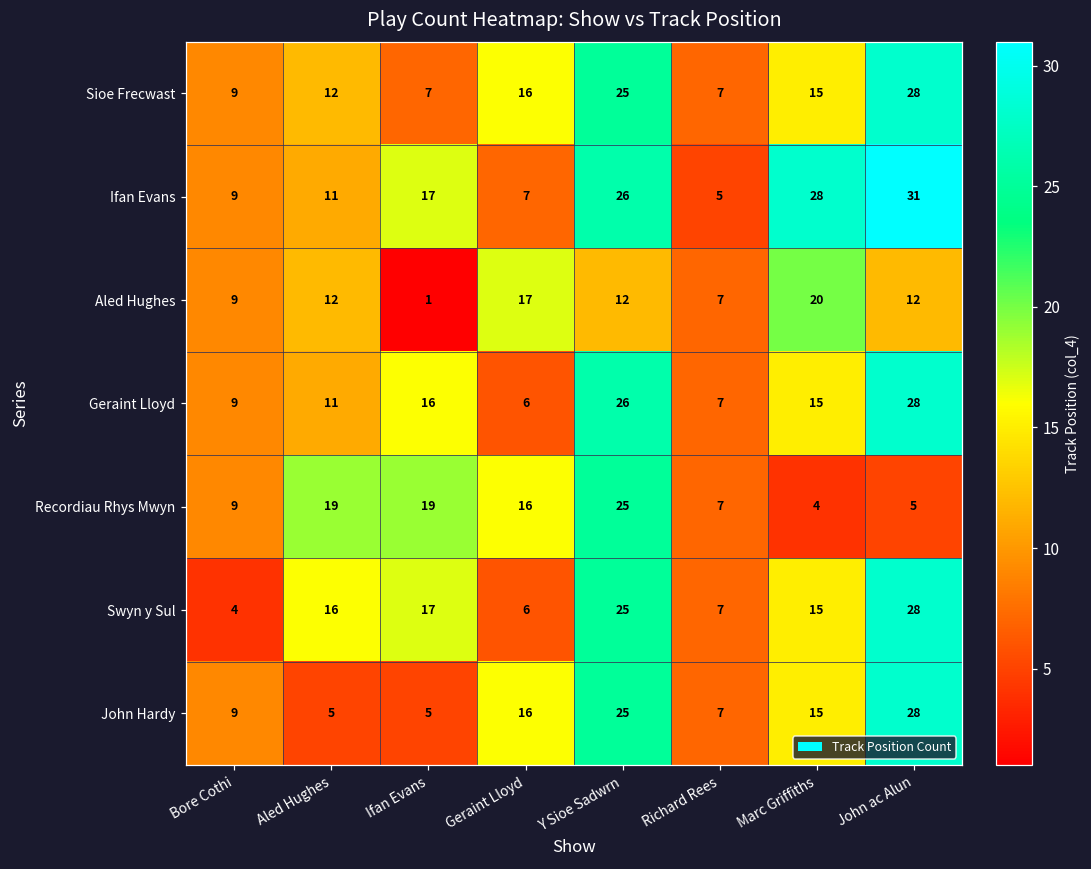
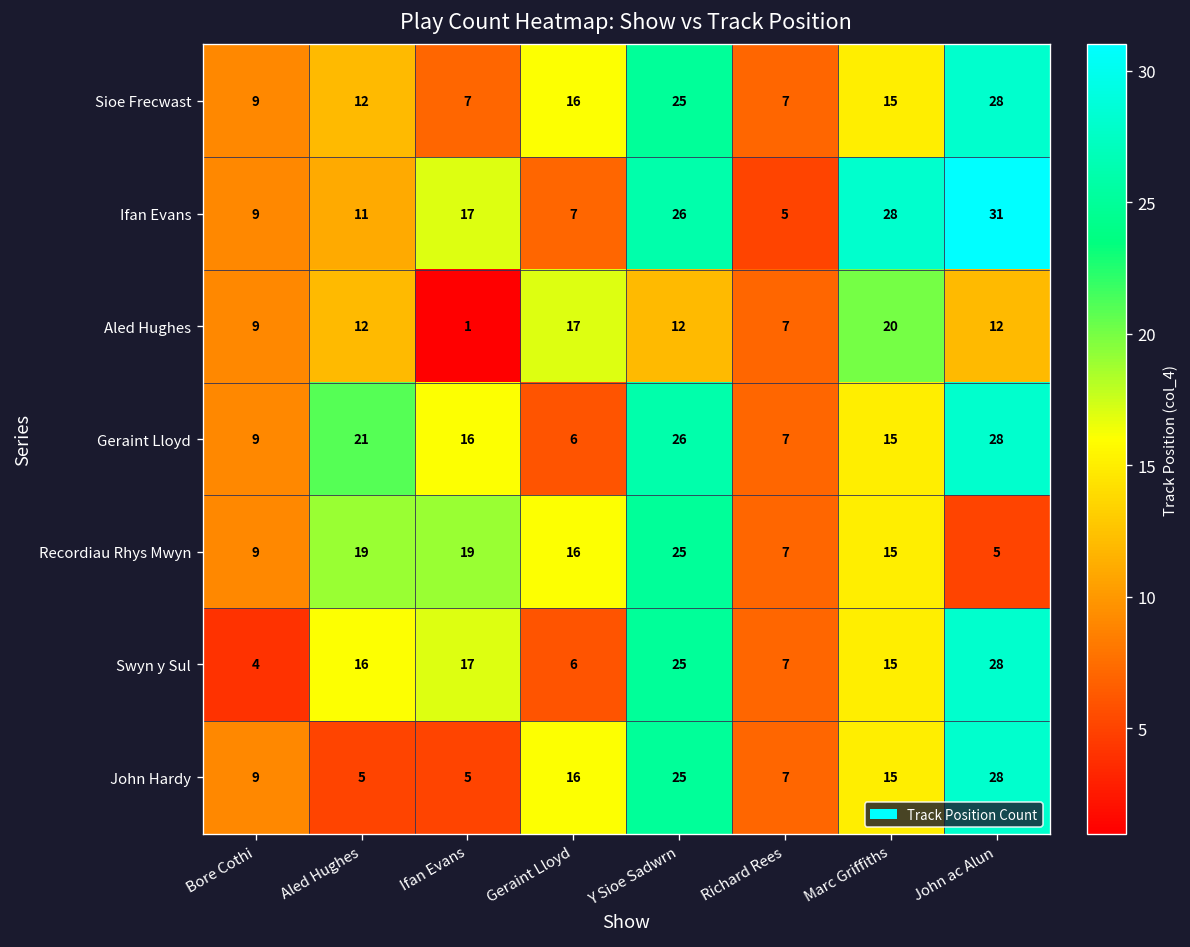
Geraint Lloyd, Aled Hughes: 11 -> 21
Recordiau Rhys Mwyn, Marc Griffiths: 4 -> 15
